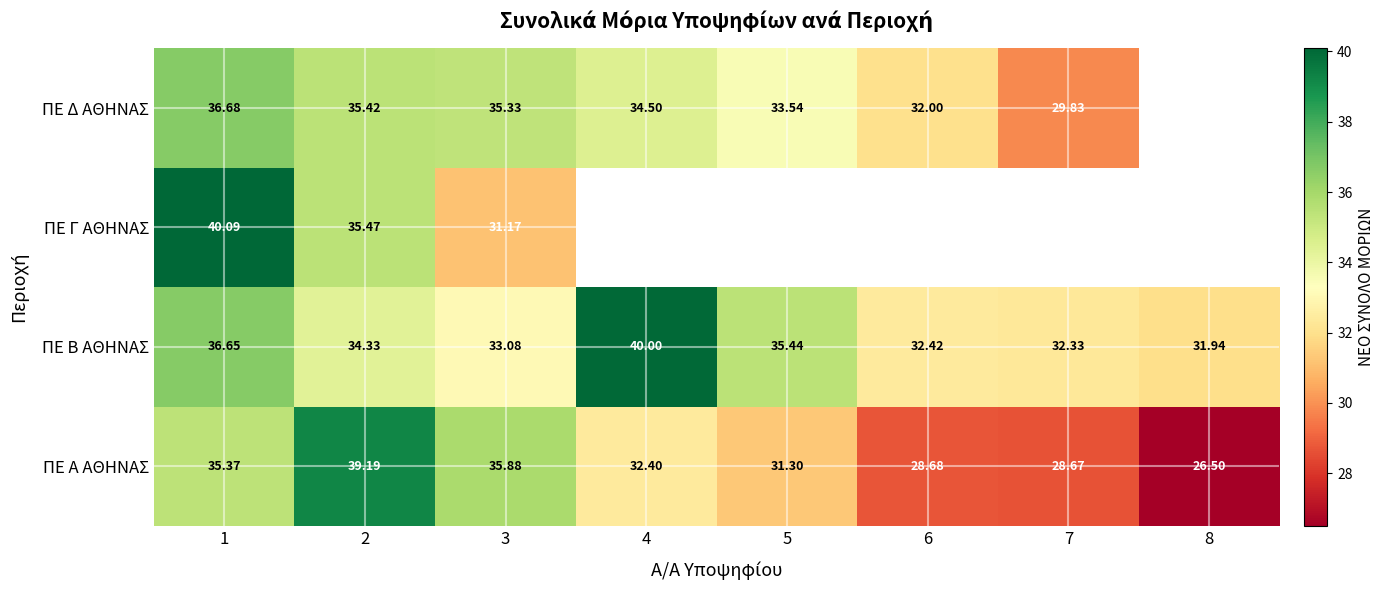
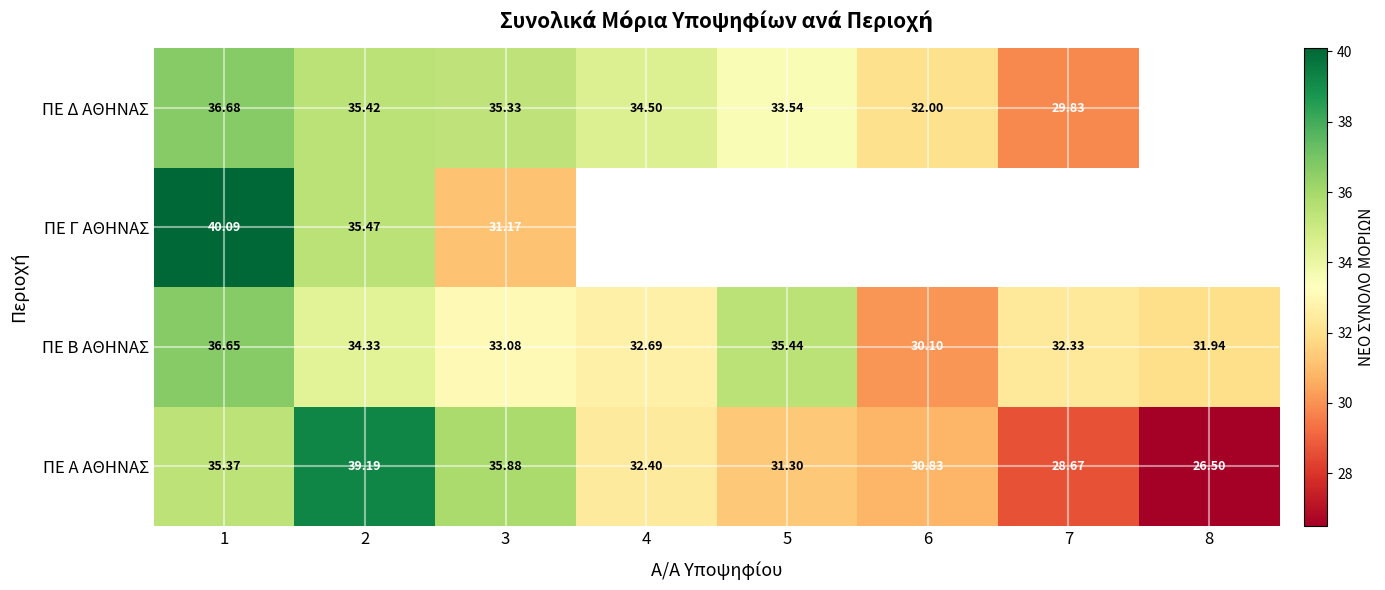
ΠΕ Β ΑΘΗΝΑΣ, 4: 40.00 -> 32.69
ΠΕ Β ΑΘΗΝΑΣ, 6: 32.42 -> 30.10
ΠΕ Α ΑΘΗΝΑΣ, 6: 28.68 -> 30.83
